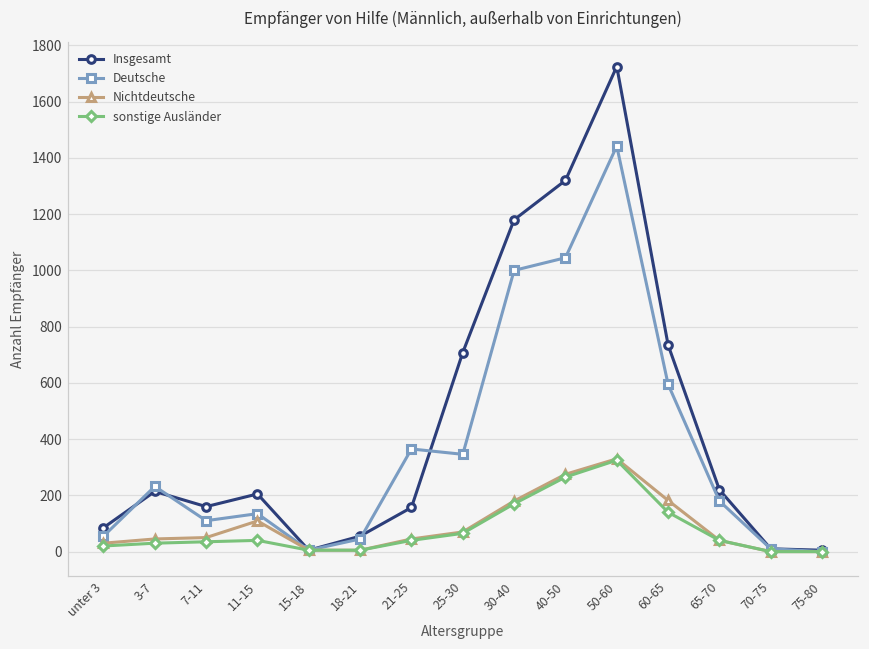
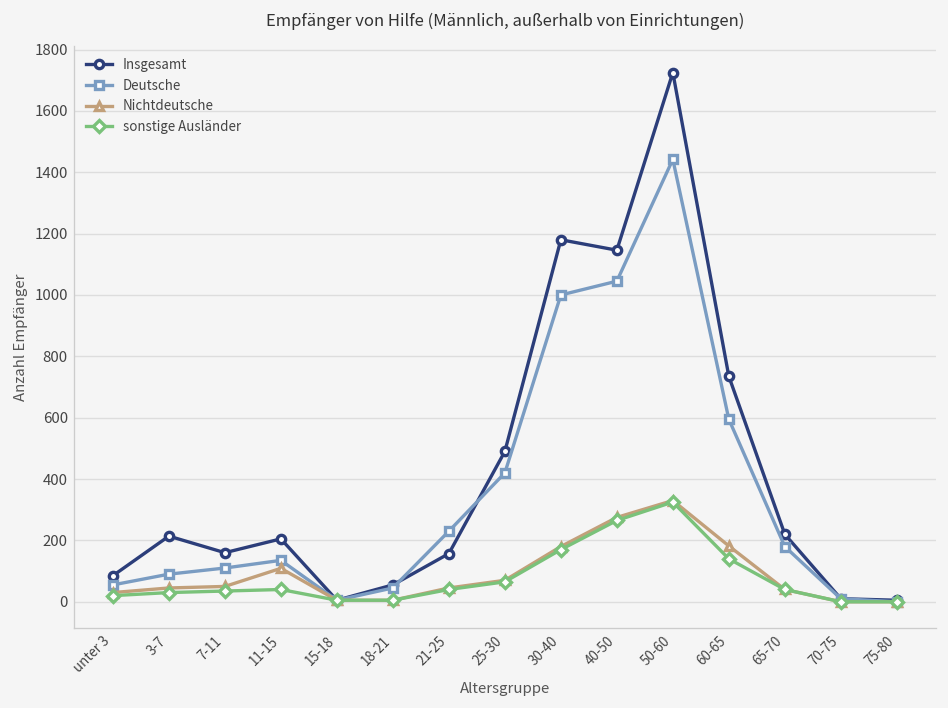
Deutsche, 3-7: 230 -> 90
Deutsche, 21-25: 370 -> 230
Insgesamt, 25-30: 710 -> 490
Deutsche, 25-30: 350 -> 420
Insgesamt, 40-50: 1320 -> 1150
